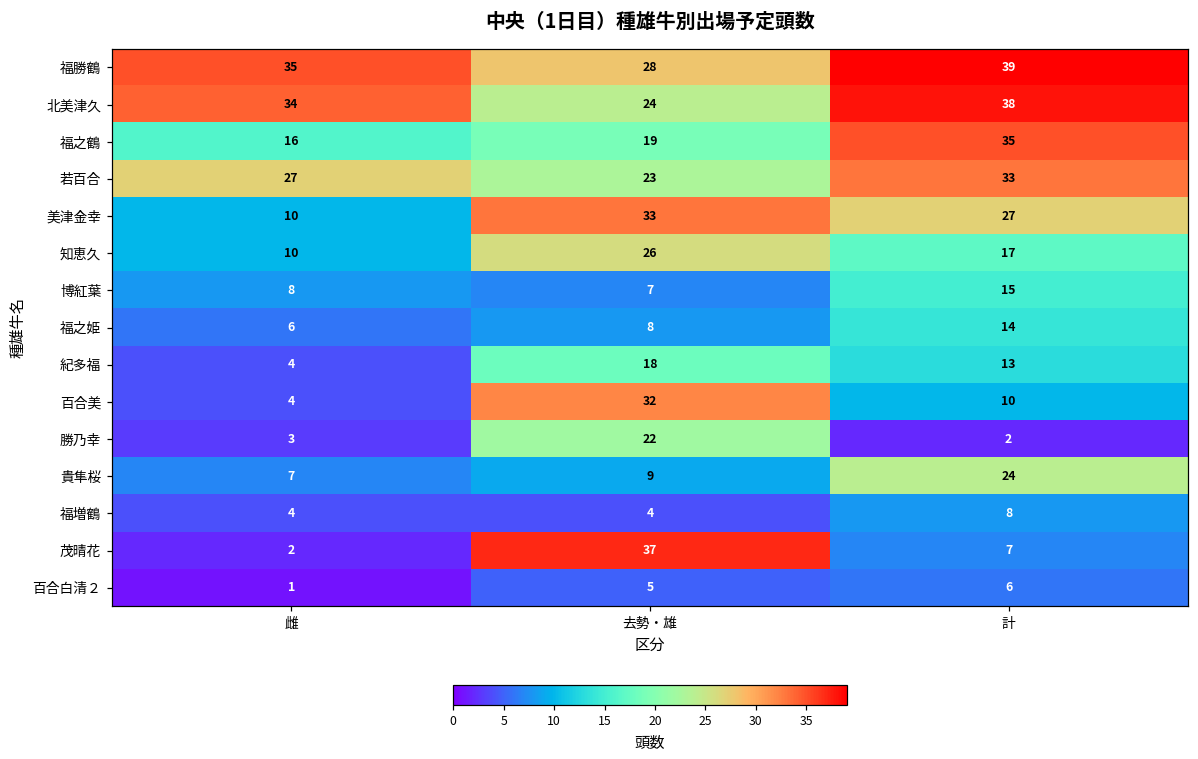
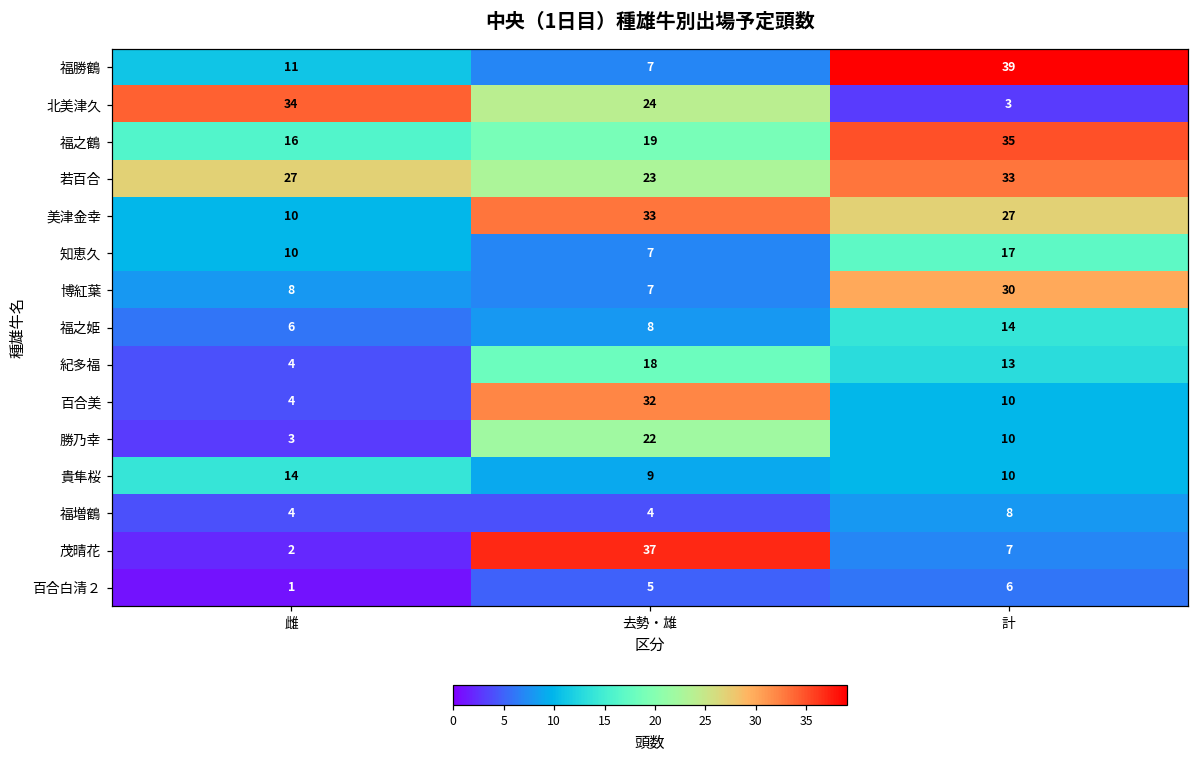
福勝鶴, 雌: 35 -> 11
福勝鶴, 去勢・雄: 28 -> 7
北美津久, 計: 38 -> 3
知恵久, 去勢・雄: 26 -> 7
博紅葉, 計: 15 -> 30
勝乃幸, 計: 2 -> 10
貴隼桜, 雌: 7 -> 14
貴隼桜, 計: 24 -> 10
